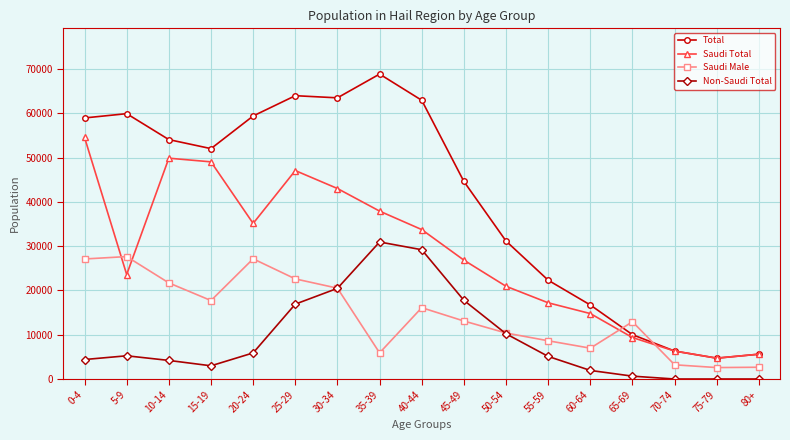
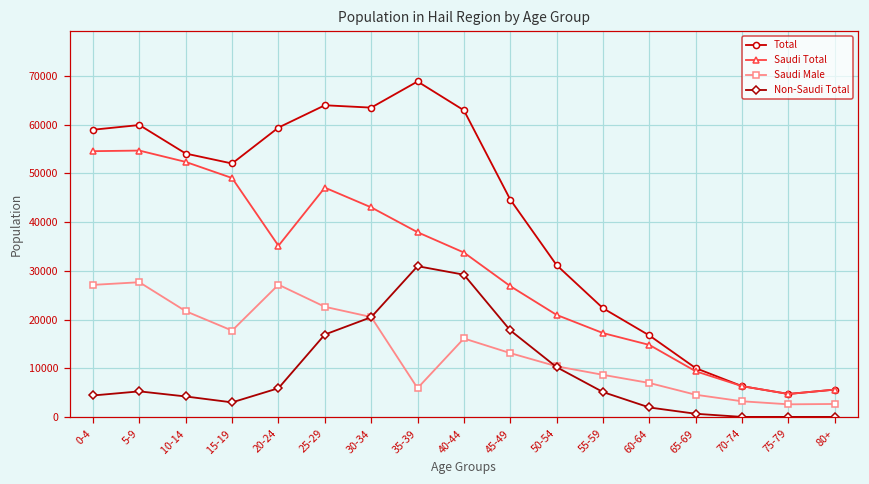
Saudi Total, 5-9: 24000 -> 55000
Saudi Total, 10-14: 50000 -> 52000
Saudi Male, 65-69: 13000 -> 5000
